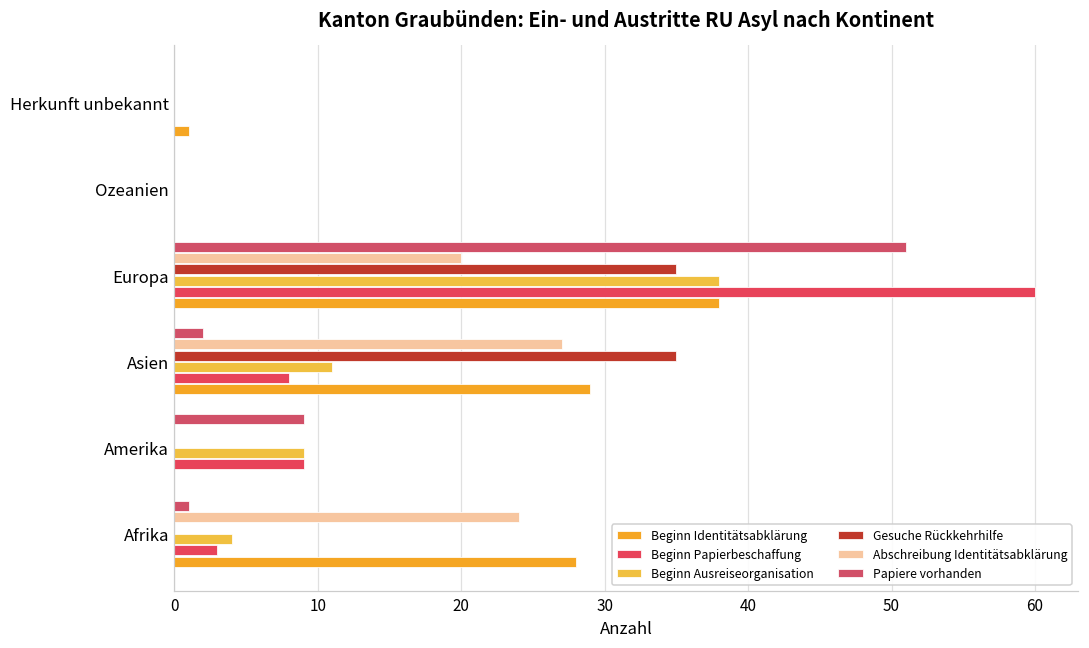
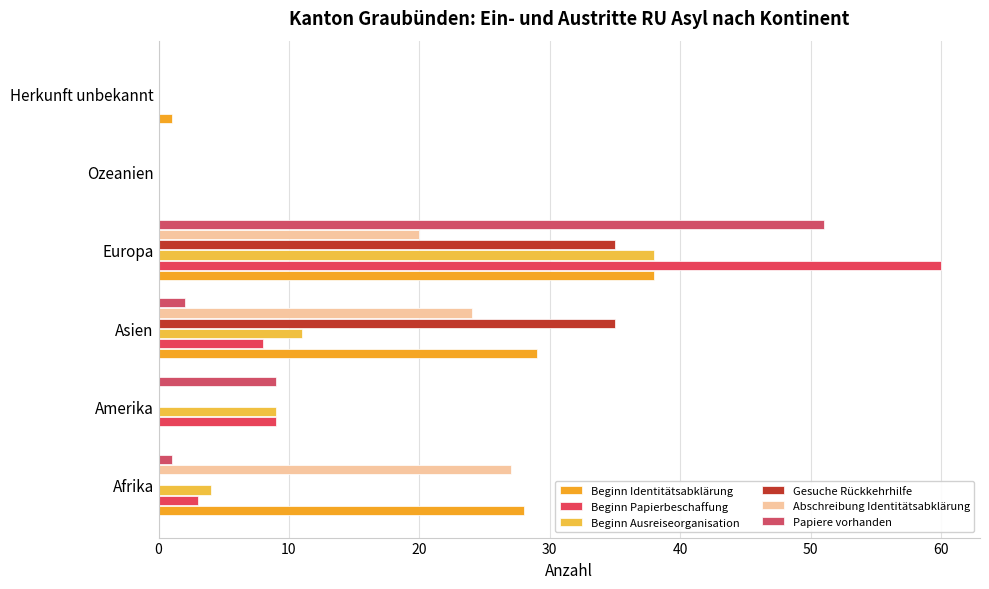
Abschreibung Identitätsabklärung, Asien: 27 -> 24
Abschreibung Identitätsabklärung, Afrika: 24 -> 27
